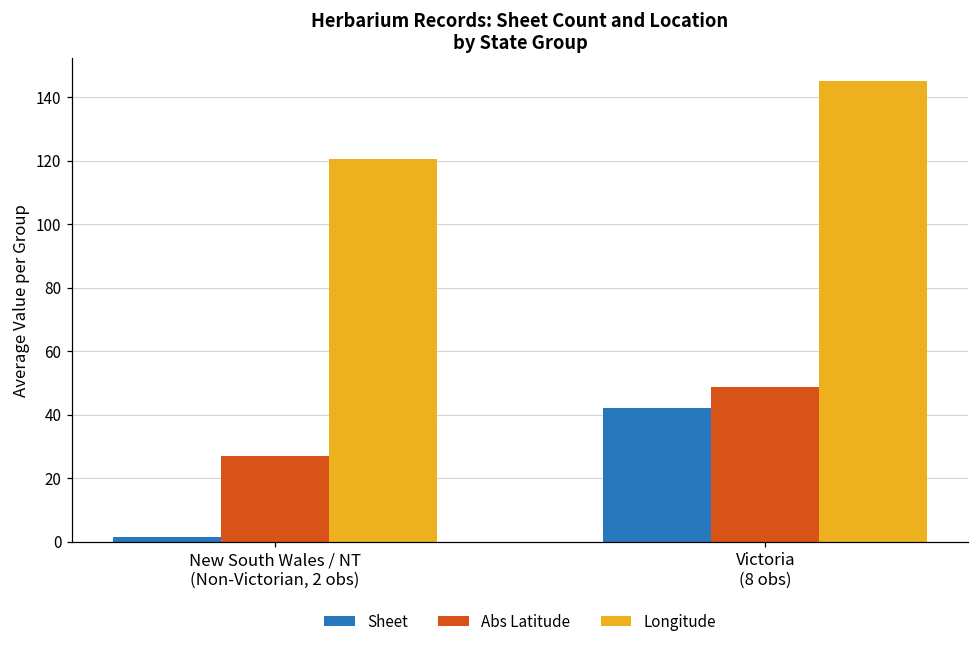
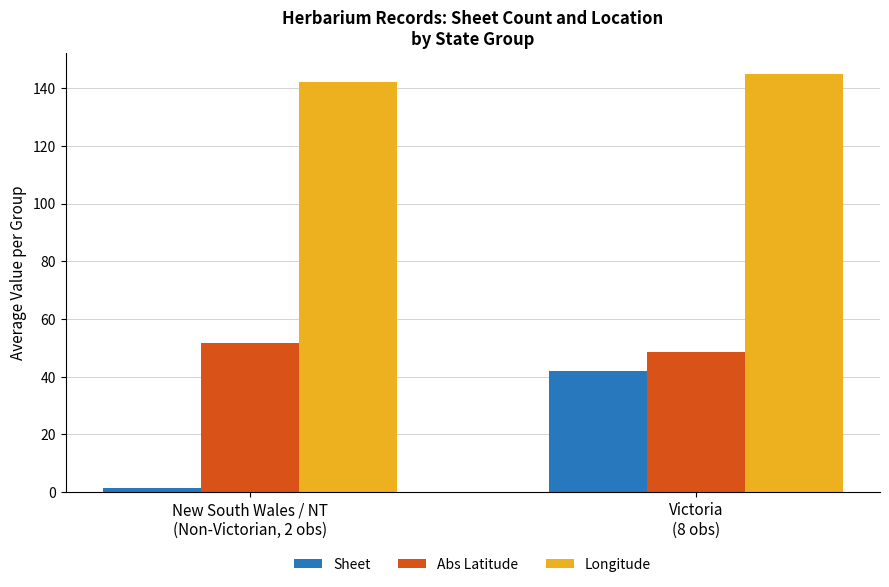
Abs Latitude, New South Wales / NT (Non-Victorian, 2 obs): 27 -> 52
Longitude, New South Wales / NT (Non-Victorian, 2 obs): 121 -> 142
